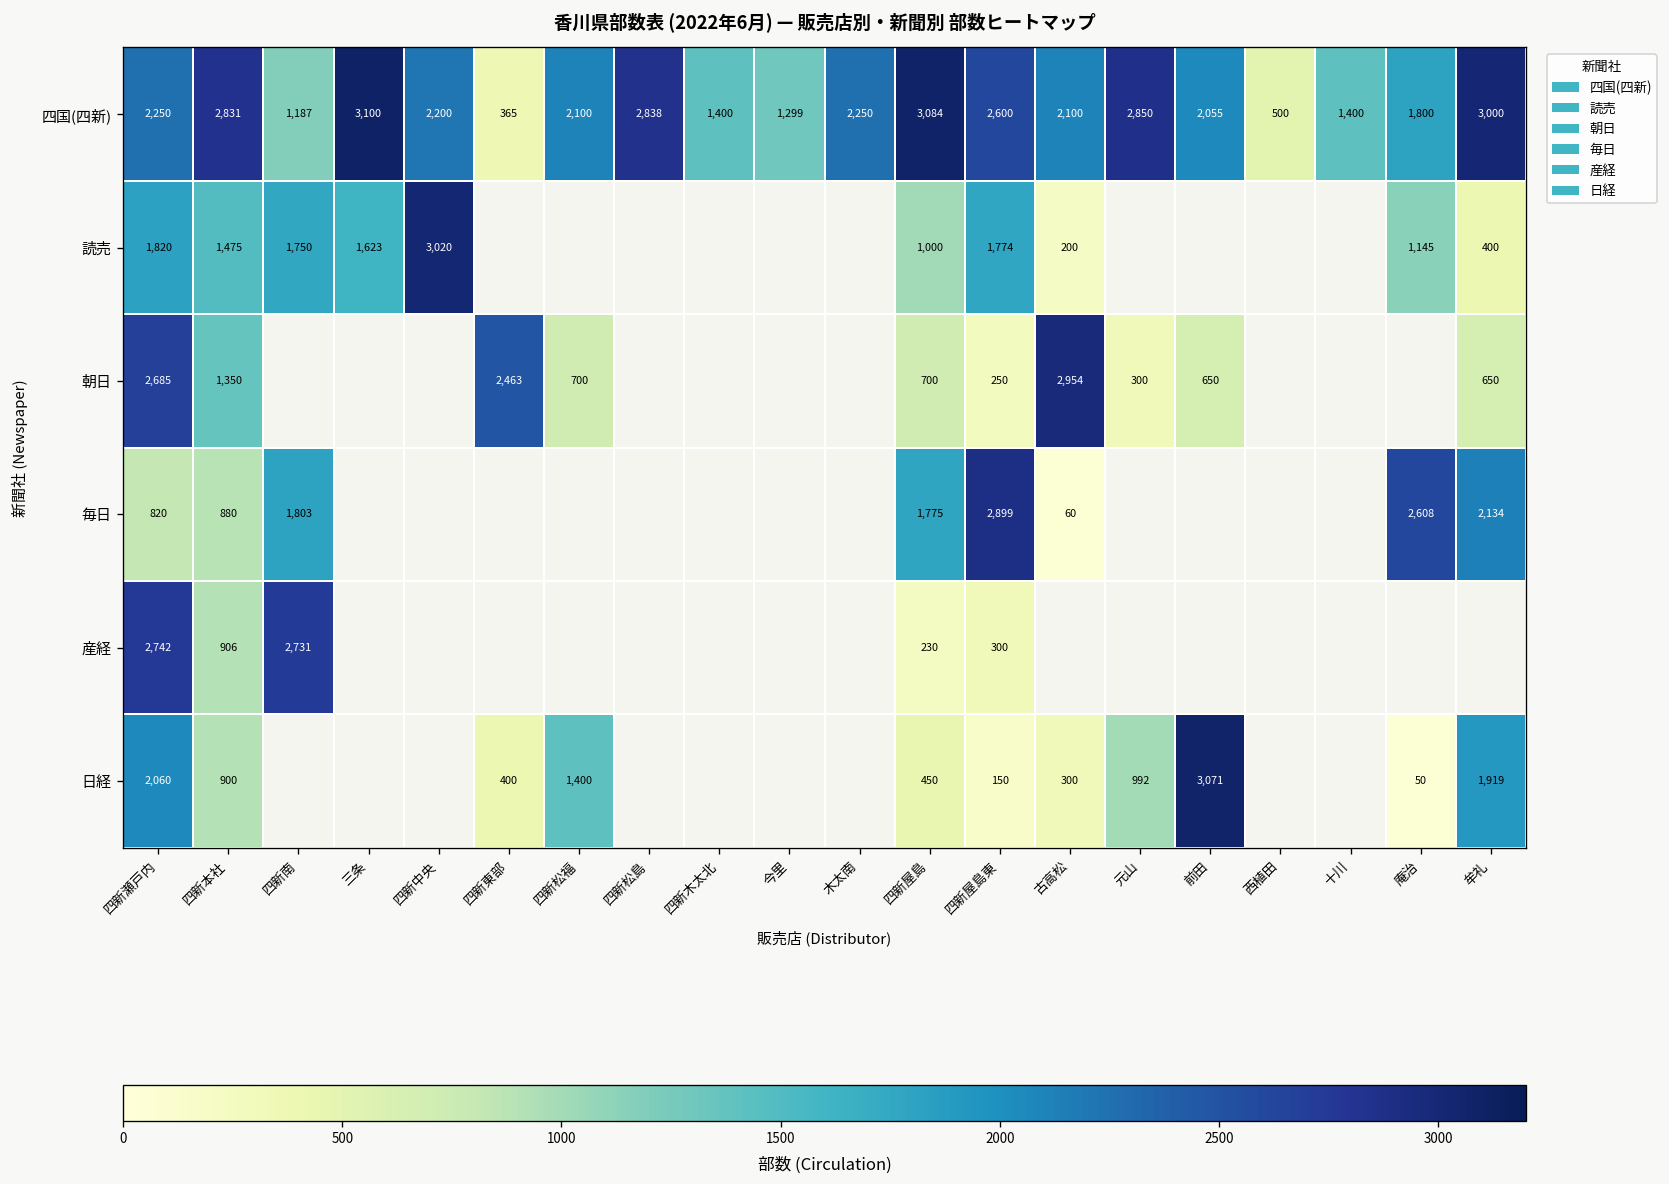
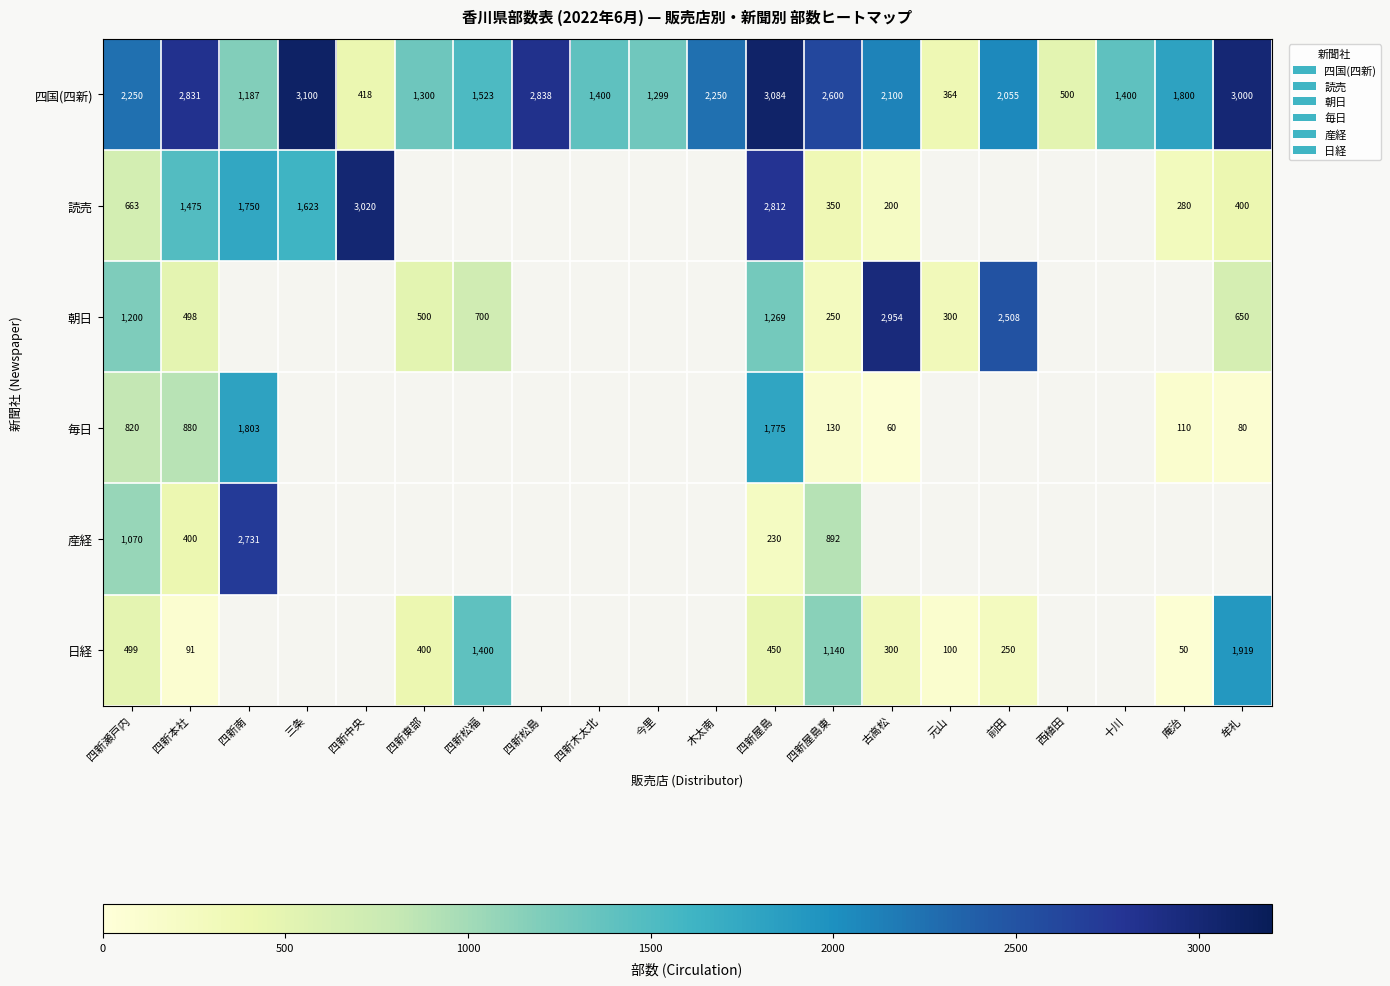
四国(四新), 四新中央: 2,200 -> 418
四国(四新), 四新東部: 365 -> 1,300
四国(四新), 四新松福: 2,100 -> 1,523
四国(四新), 元山: 2,850 -> 364
読売, 四新瀬戸内: 1,820 -> 663
読売, 四新屋島: 1,000 -> 2,812
読売, 四新屋島東: 1,774 -> 350
読売, 庵治: 1,145 -> 280
朝日, 四新瀬戸内: 2,685 -> 1,200
朝日, 四新本社: 1,350 -> 498
朝日, 四新東部: 2,463 -> 500
朝日, 四新屋島: 700 -> 1,269
朝日, 前田: 650 -> 2,508
毎日, 四新屋島東: 2,899 -> 130
毎日, 庵治: 2,608 -> 110
毎日, 牟礼: 2,134 -> 80
産経, 四新瀬戸内: 2,742 -> 1,070
産経, 四新本社: 906 -> 400
産経, 四新屋島東: 300 -> 892
日経, 四新瀬戸内: 2,060 -> 499
日経, 四新本社: 900 -> 91
日経, 四新屋島東: 150 -> 1,140
日経, 元山: 992 -> 100
日経, 前田: 3,071 -> 250
